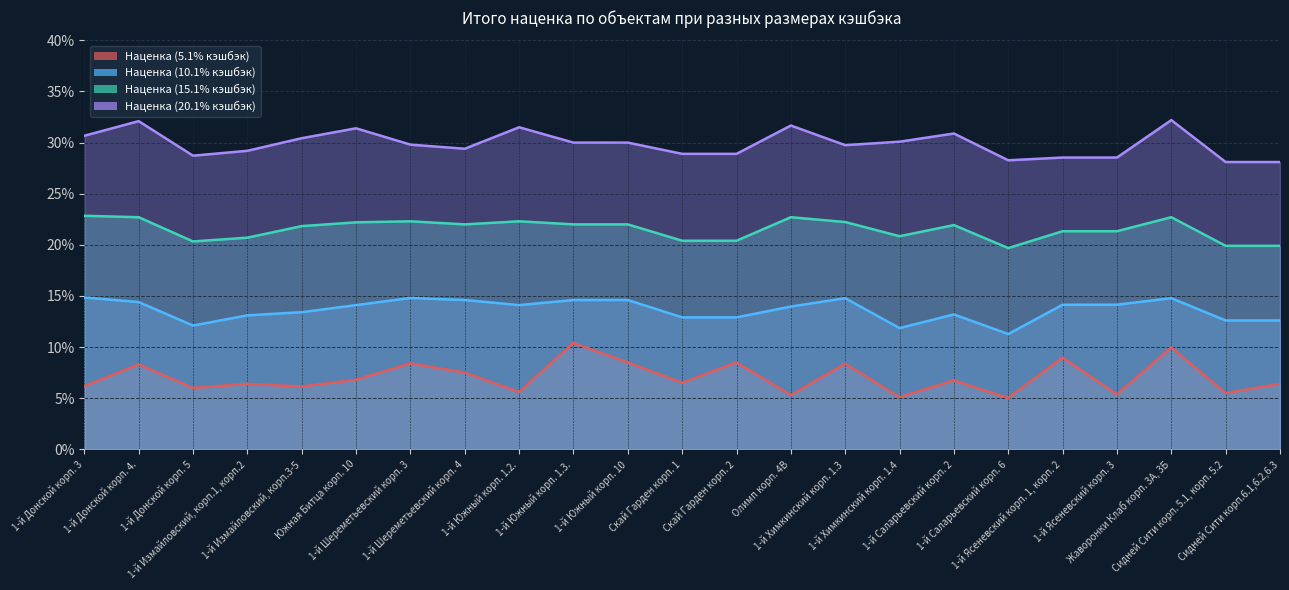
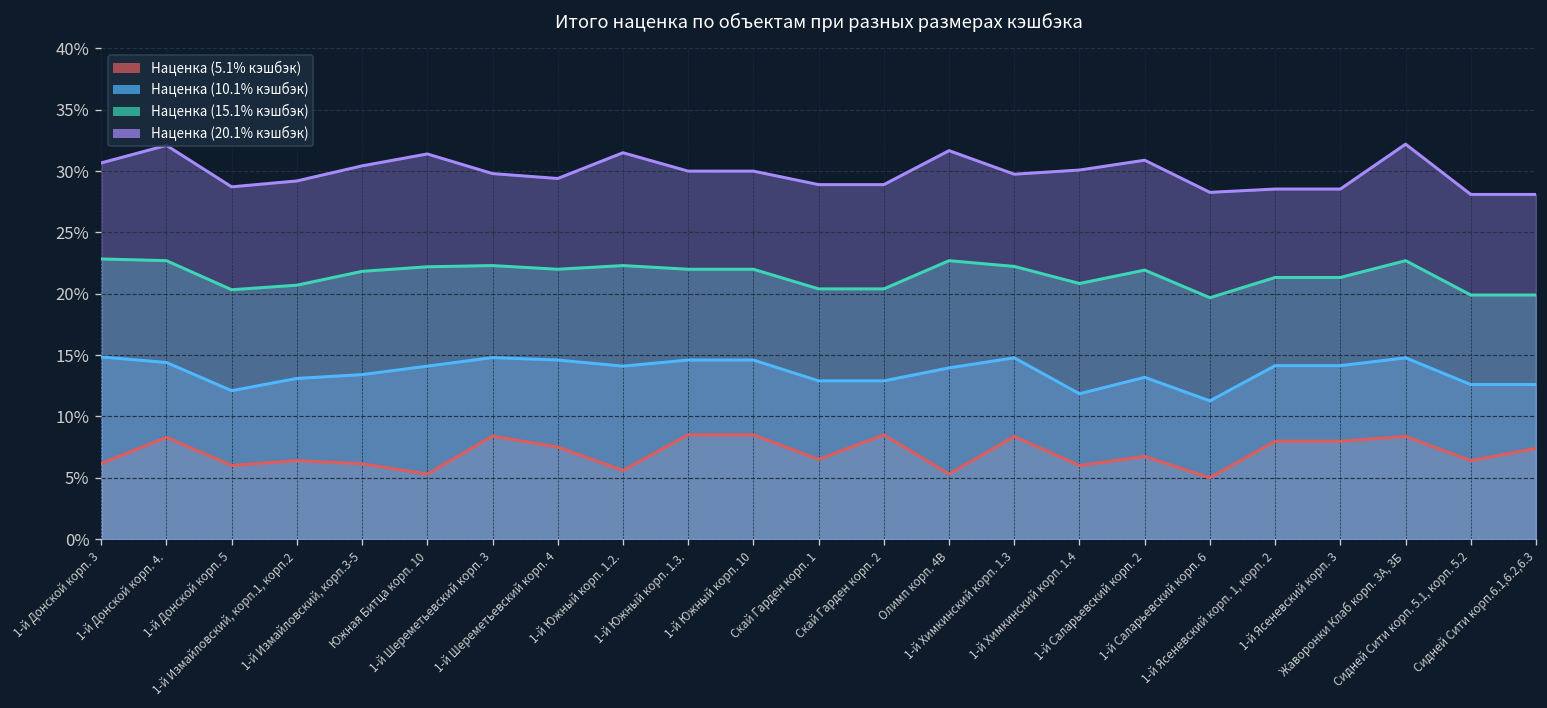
Наценка (5.1% кэшбэк), Южная Битца корп. 10: 6.8% -> 5.3%
Наценка (5.1% кэшбэк), 1-й Южный корп. 1.3.: 10.4% -> 8.5%
Наценка (5.1% кэшбэк), 1-й Химкинский корп. 1.4: 5.1% -> 6.0%
Наценка (5.1% кэшбэк), 1-й Ясеневский корп. 1, корп. 2: 9.0% -> 8.0%
Наценка (5.1% кэшбэк), 1-й Ясеневский корп. 3: 5.4% -> 8.0%
Наценка (5.1% кэшбэк), Жаворонки Клаб корп. 3А, 3Б: 10.0% -> 8.4%
Наценка (5.1% кэшбэк), Сидней Сити корп. 5.1, корп. 5.2: 5.5% -> 6.4%
Наценка (5.1% кэшбэк), Сидней Сити корп.6.1,6.2,6.3: 6.4% -> 7.4%
